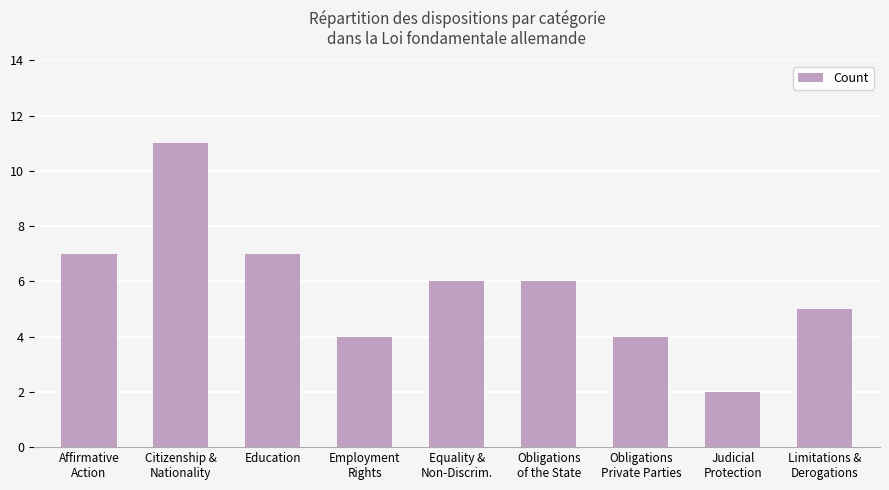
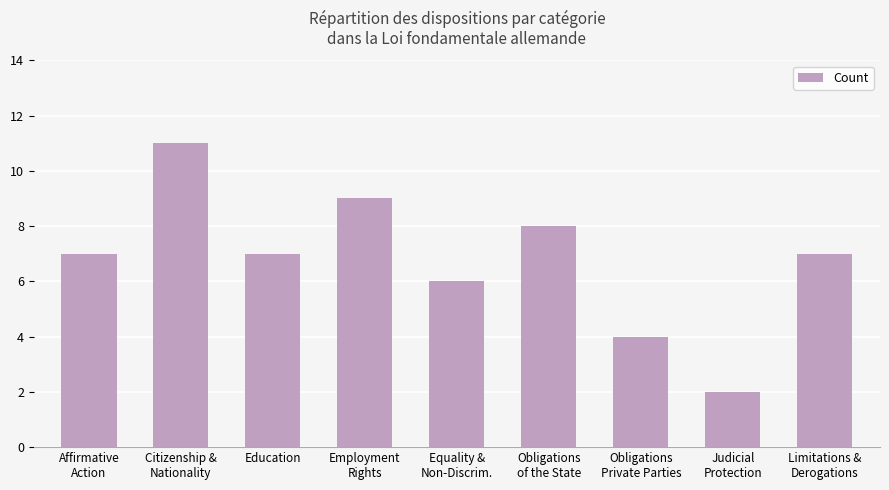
Employment Rights: 4 -> 9
Obligations of the State: 6 -> 8
Limitations & Derogations: 5 -> 7
